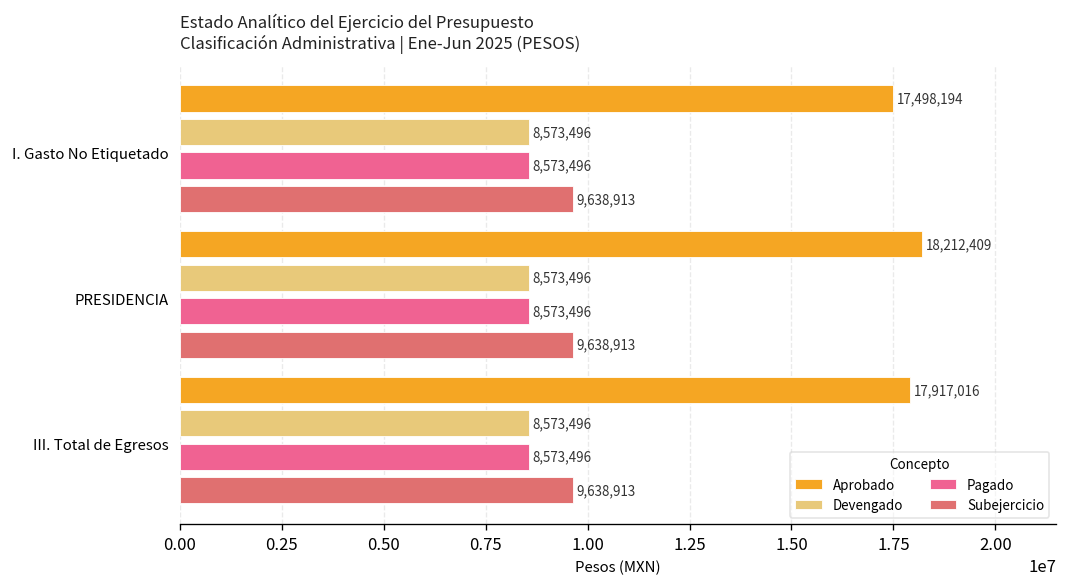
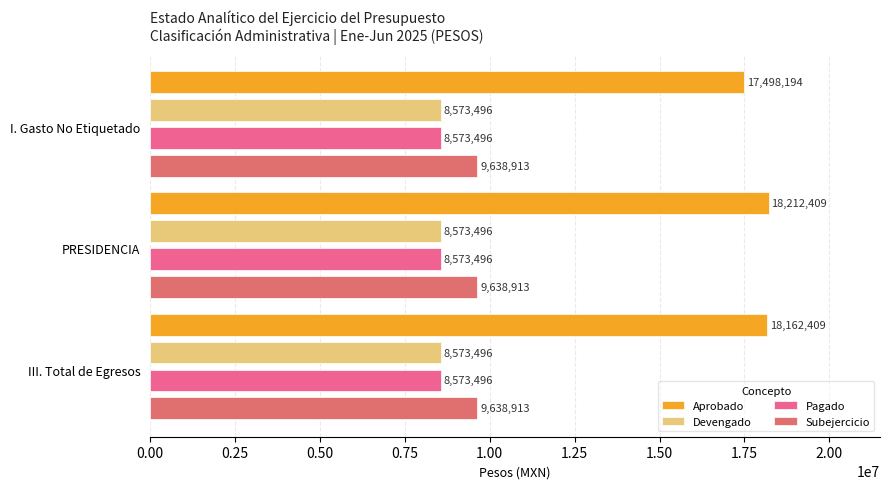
Aprobado, III. Total de Egresos: 17,917,016 -> 18,162,409
